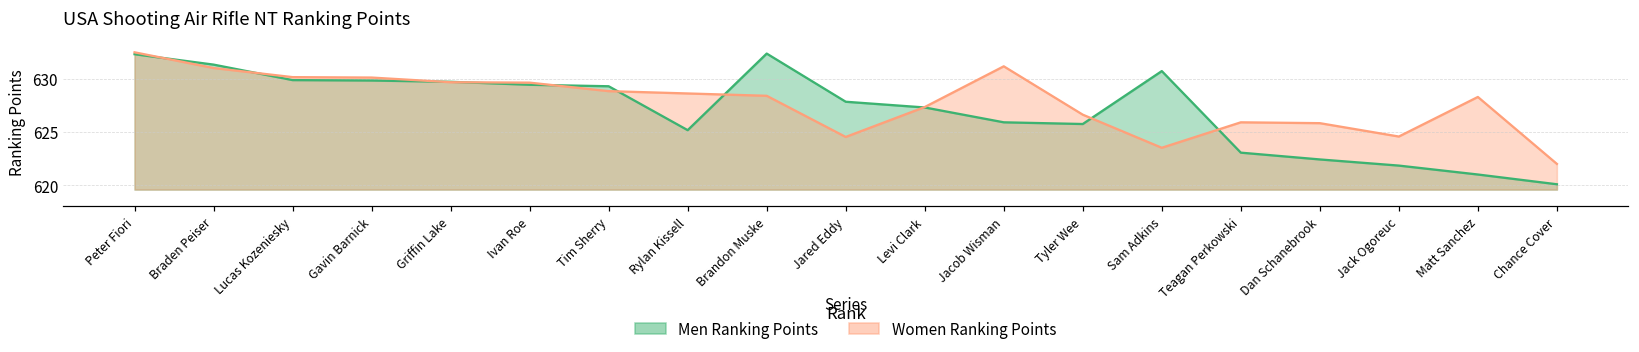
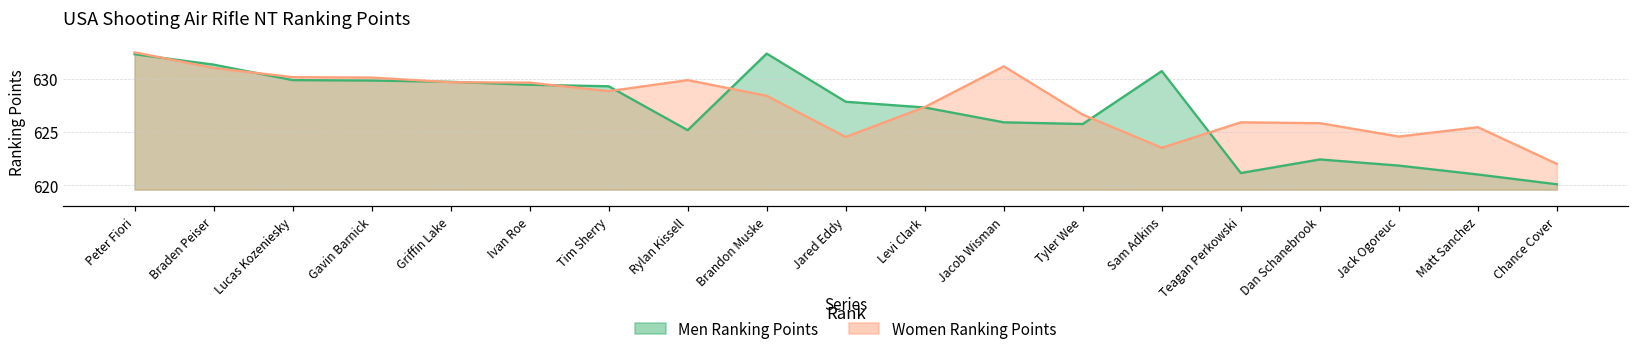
Women Ranking Points, Rylan Kissell: 629 -> 630
Men Ranking Points, Teagan Perkowski: 623 -> 621
Women Ranking Points, Matt Sanchez: 628 -> 625
